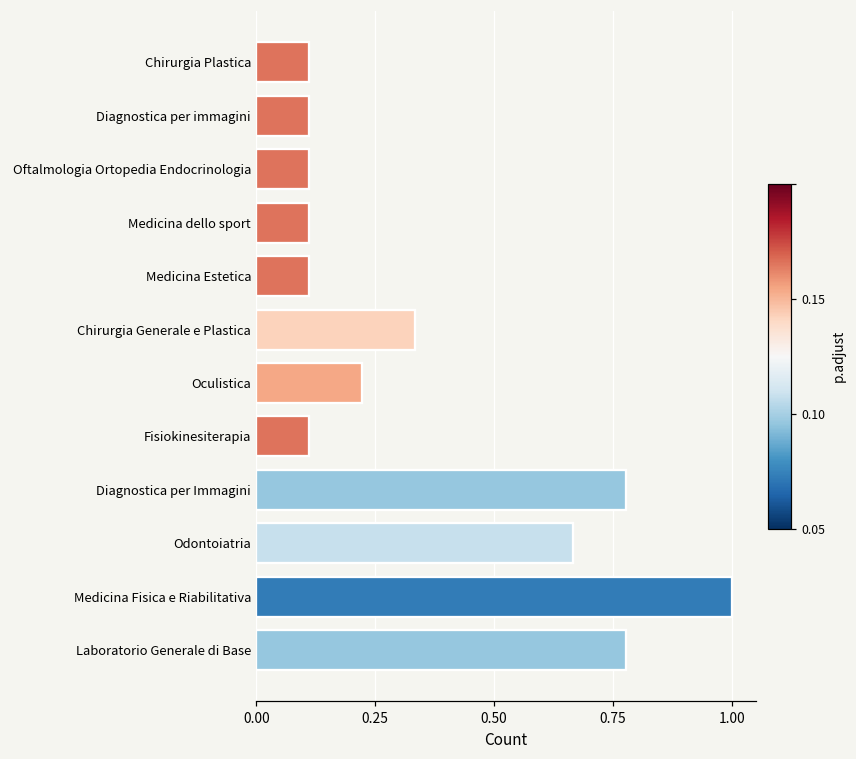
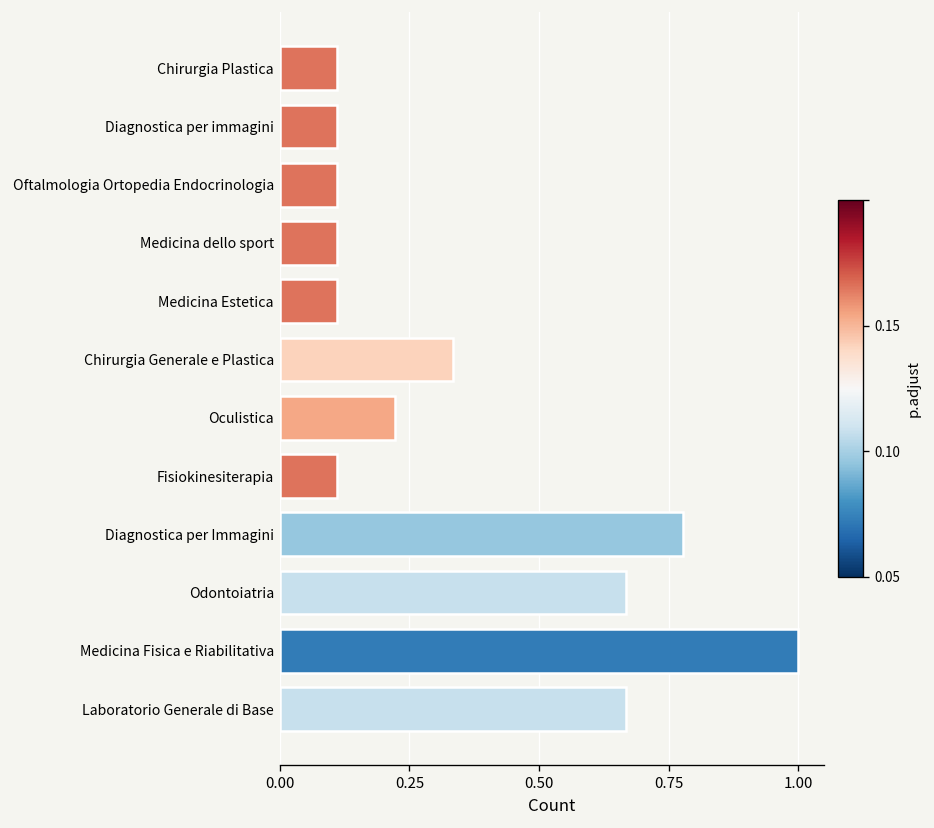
Laboratorio Generale di Base: 0.78 -> 0.67
